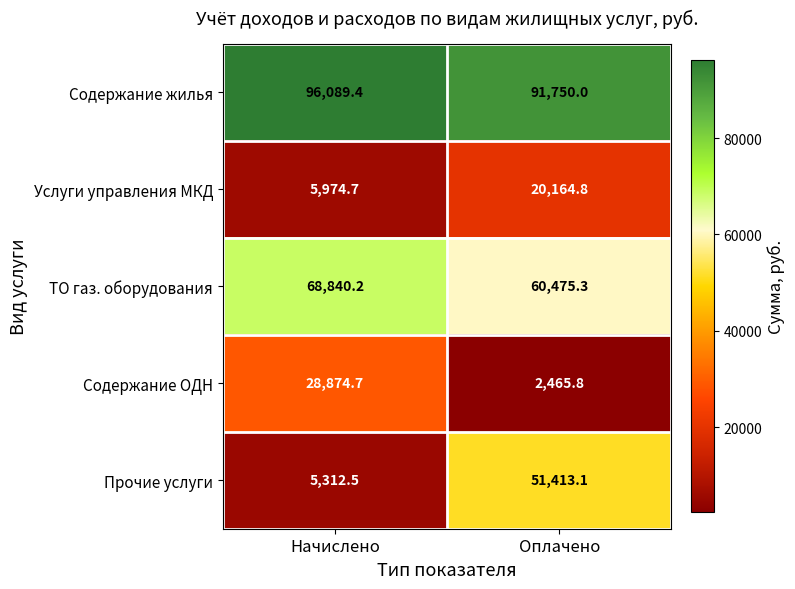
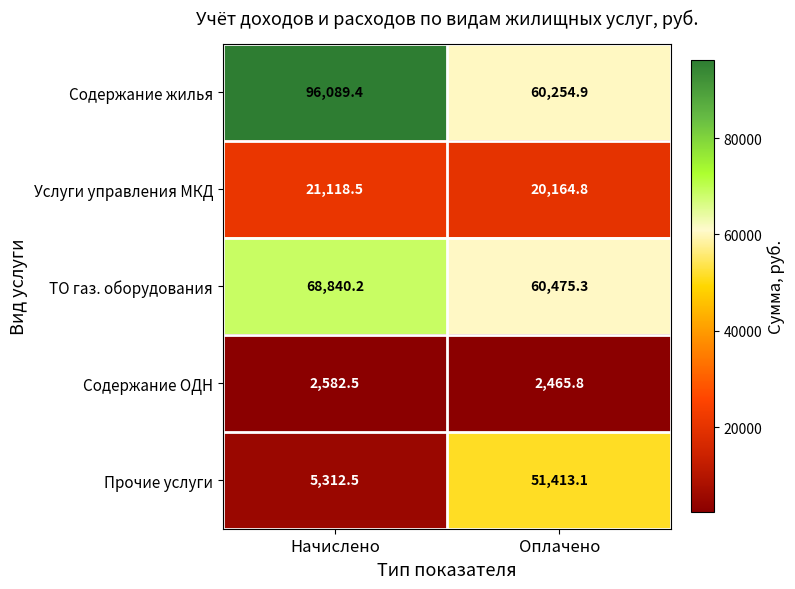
Содержание жилья, Оплачено: 91,750.0 -> 60,254.9
Услуги управления МКД, Начислено: 5,974.7 -> 21,118.5
Содержание ОДН, Начислено: 28,874.7 -> 2,582.5
